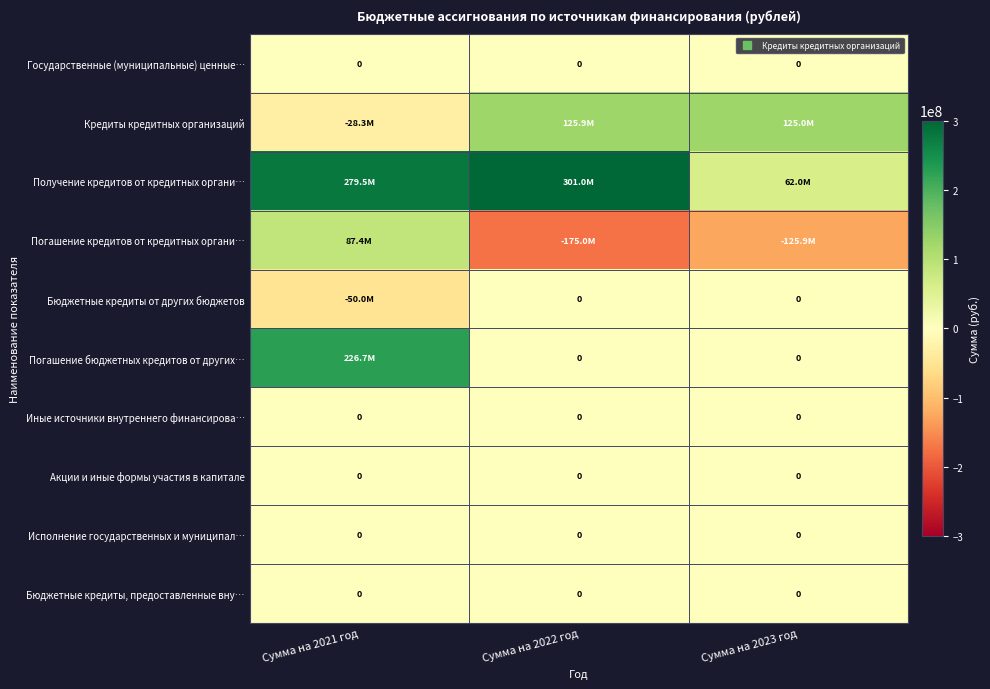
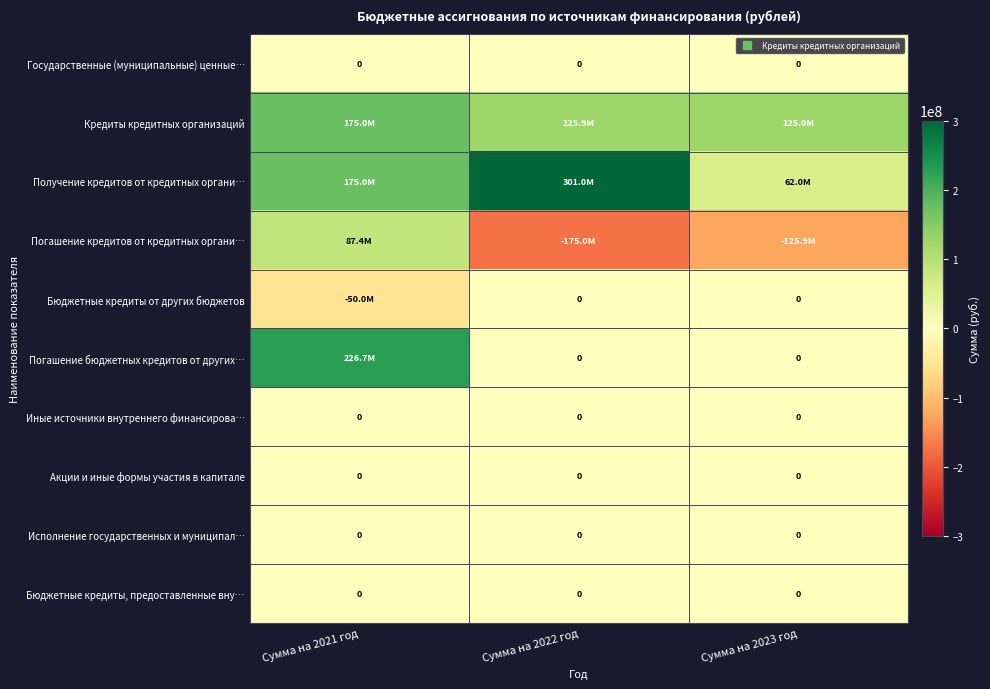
Кредиты кредитных организаций, Сумма на 2021 год: -28.3M -> 175.0M
Получение кредитов от кредитных органи…, Сумма на 2021 год: 279.5M -> 175.0M
